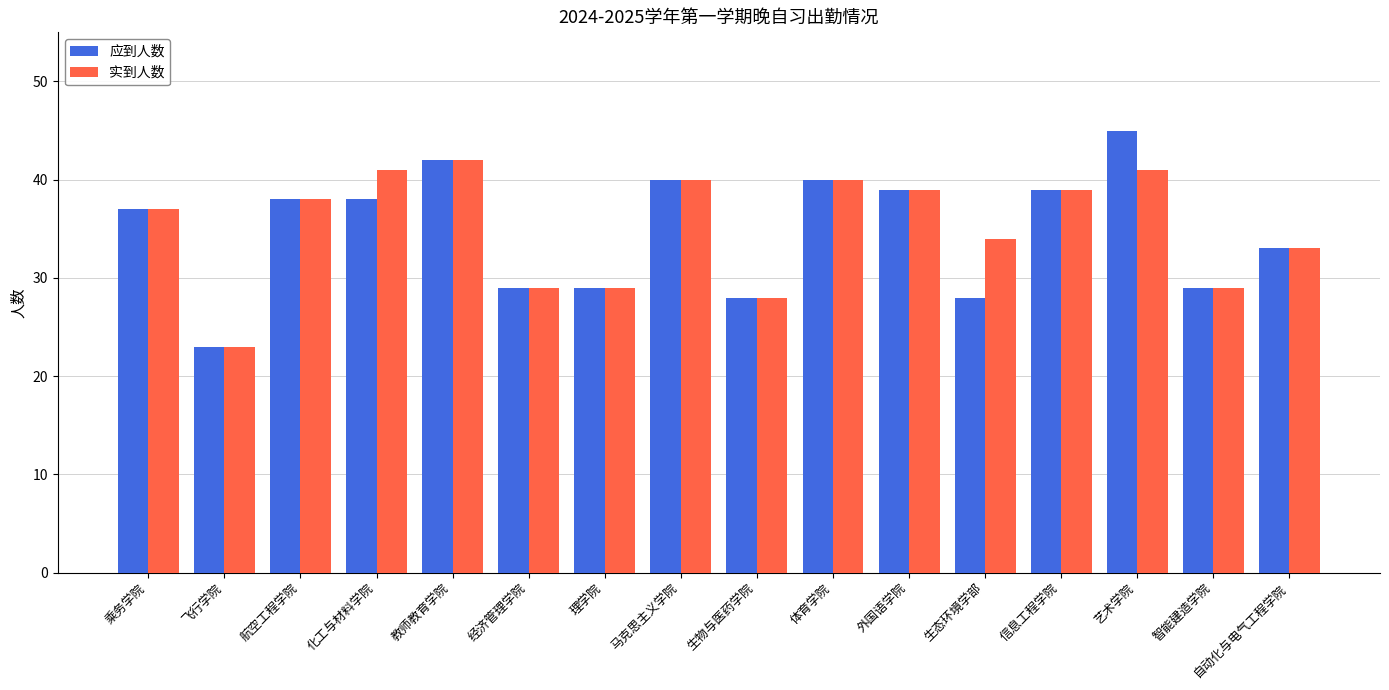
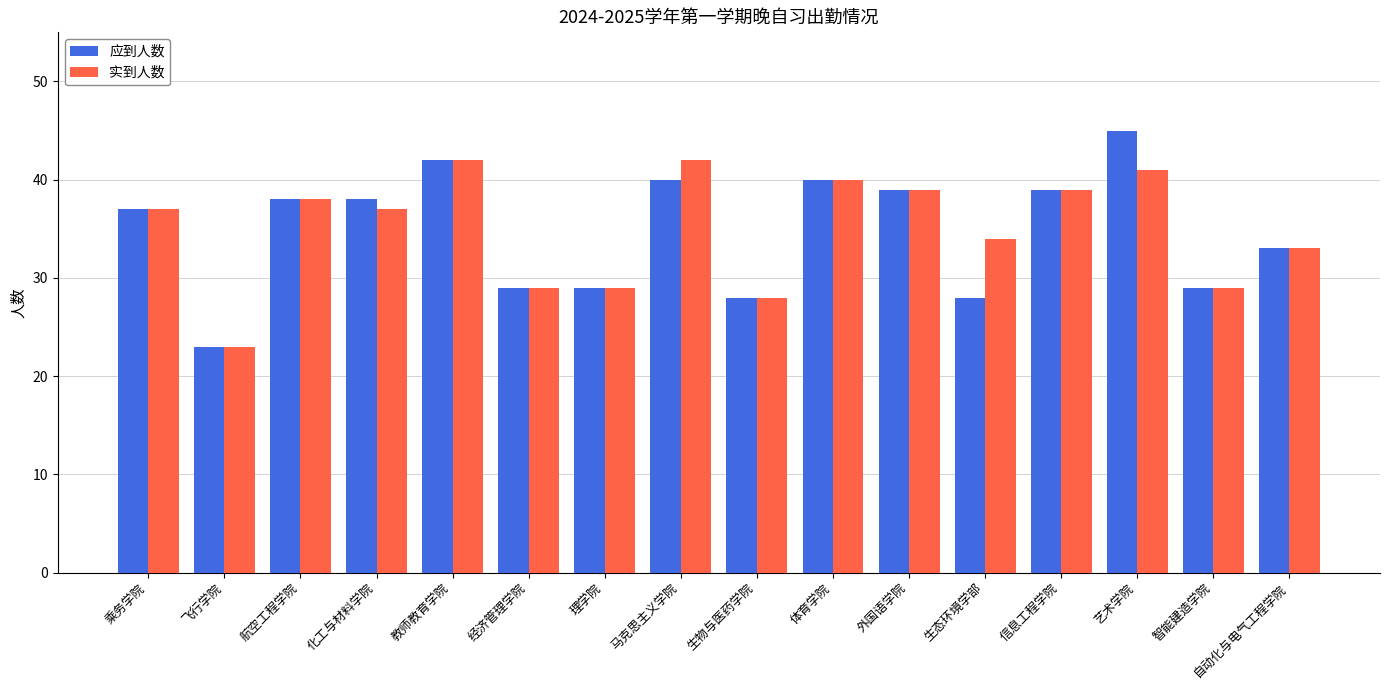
实到人数, 化工与材料学院: 41 -> 37
实到人数, 马克思主义学院: 40 -> 42
